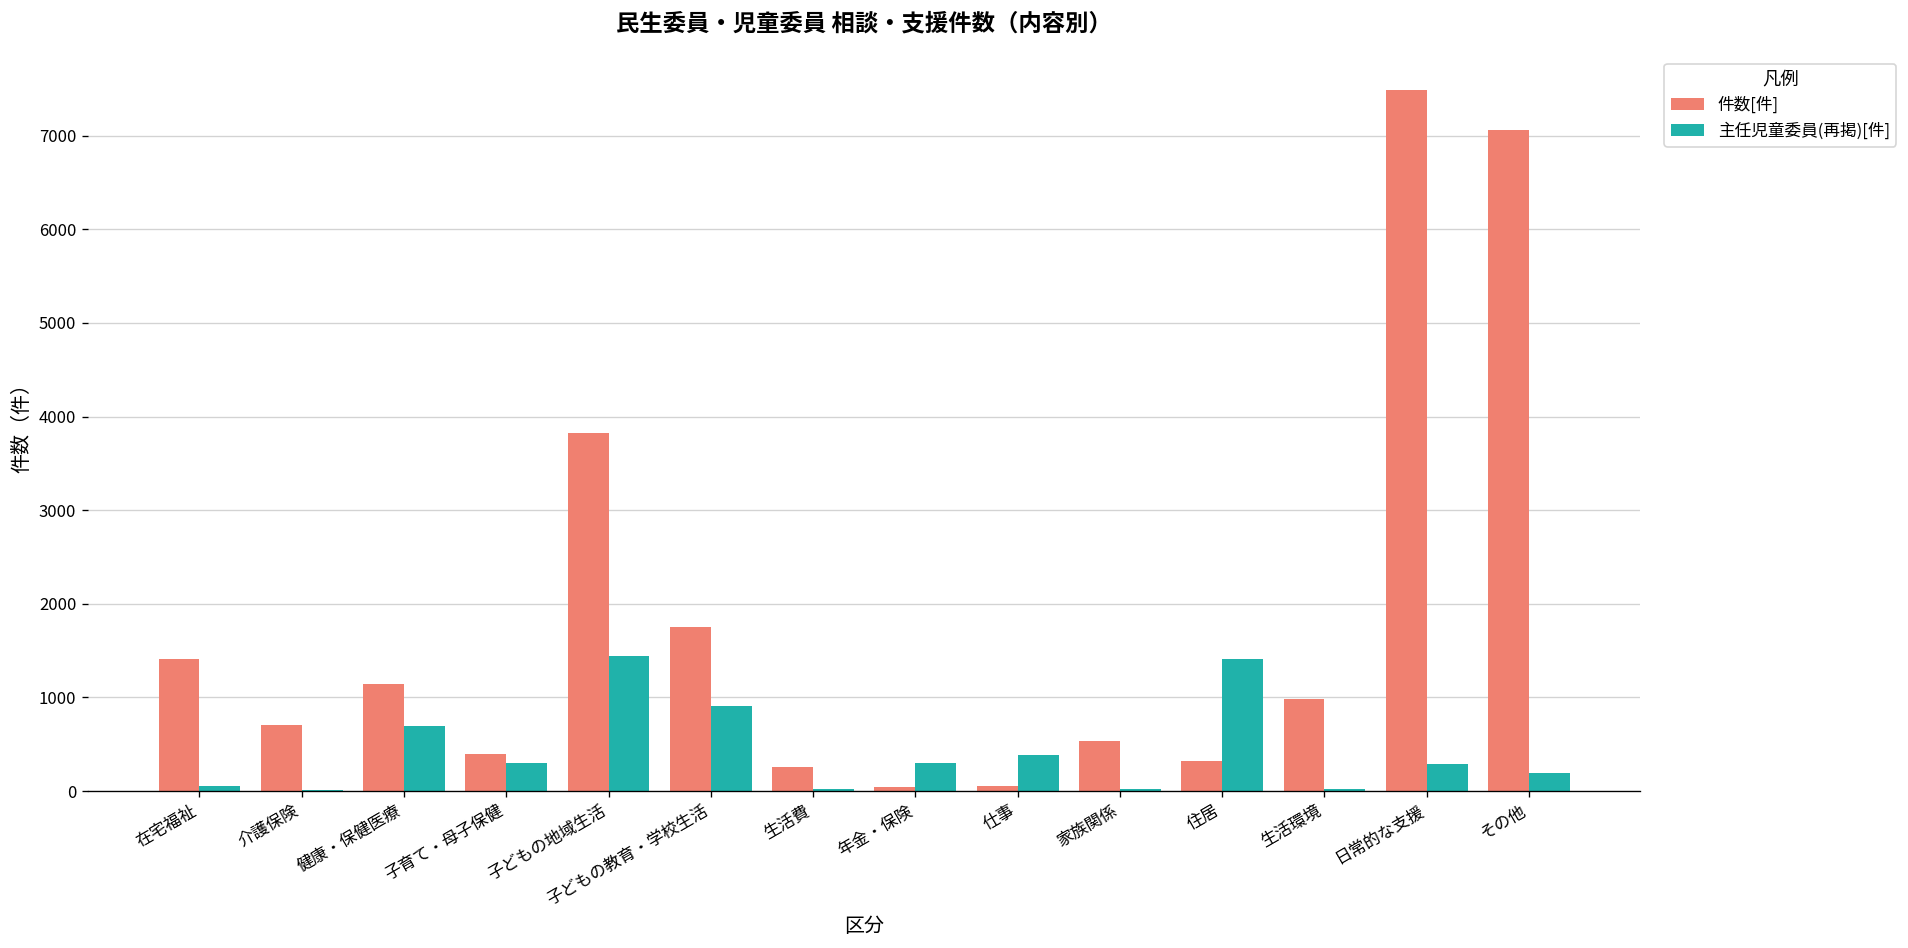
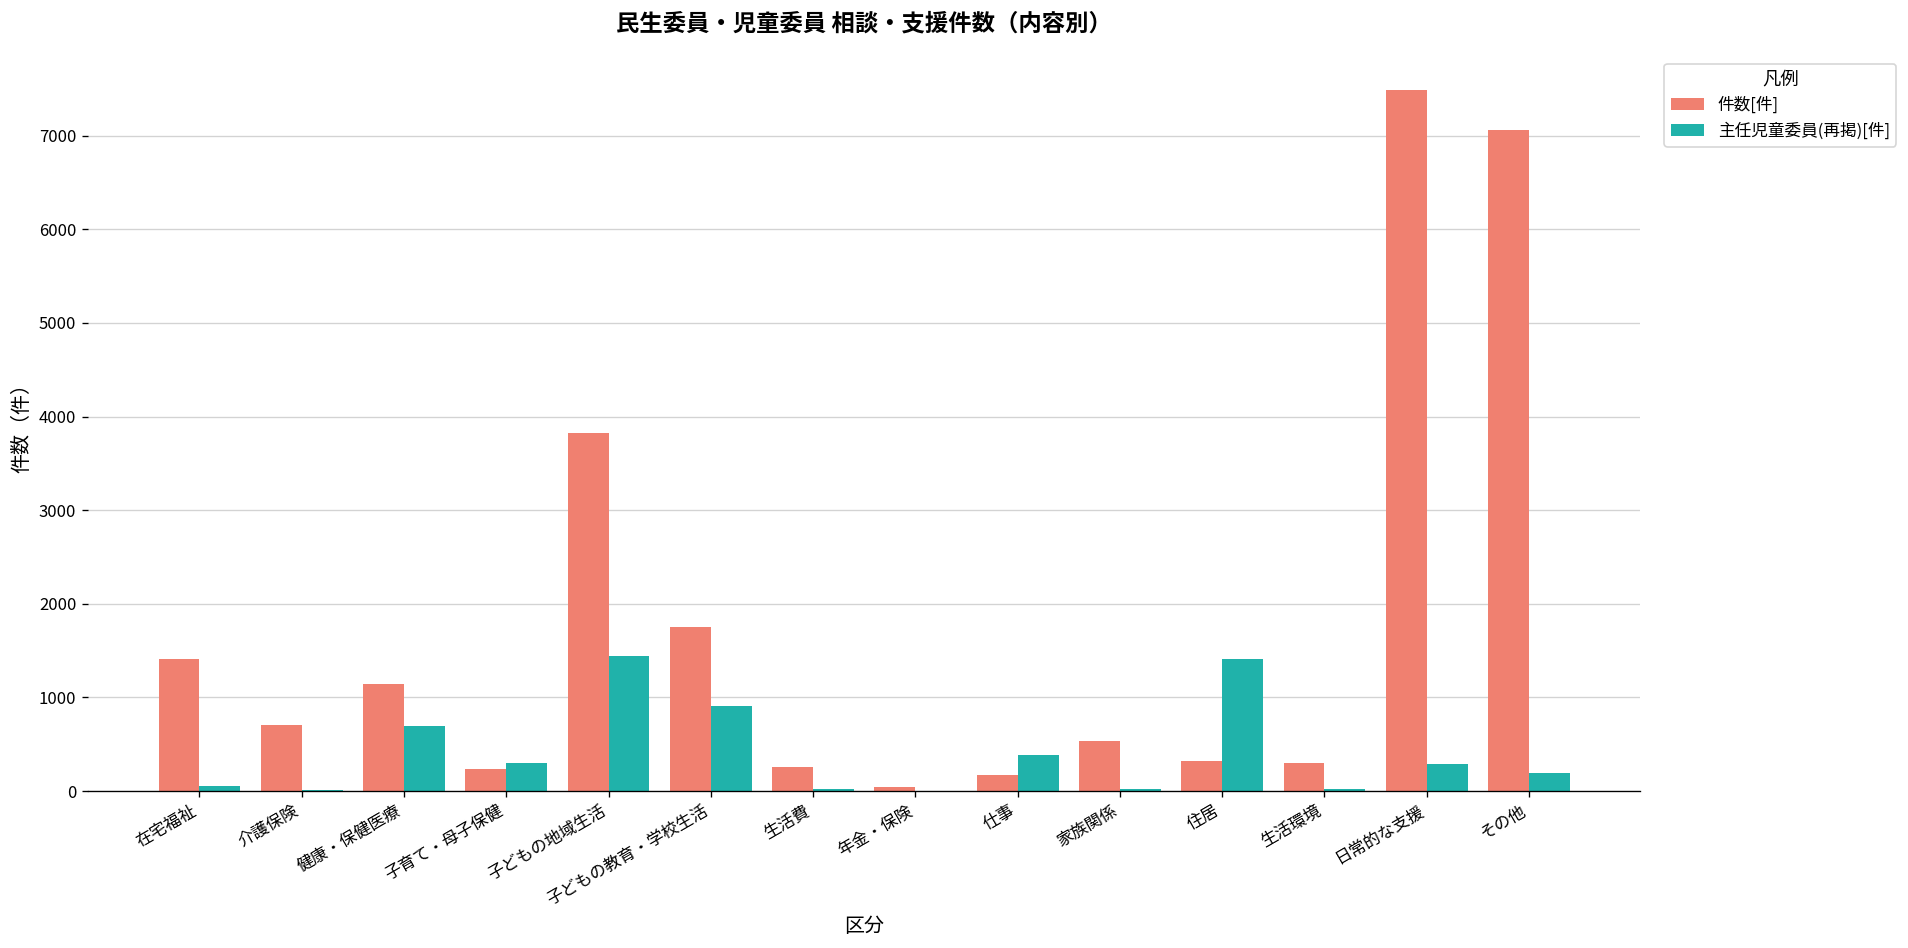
件数[件], 子育て・母子保健: 400 -> 200
主任児童委員(再掲)[件], 年金・保険: 300 -> 0
件数[件], 仕事: 100 -> 200
件数[件], 生活環境: 1000 -> 300
